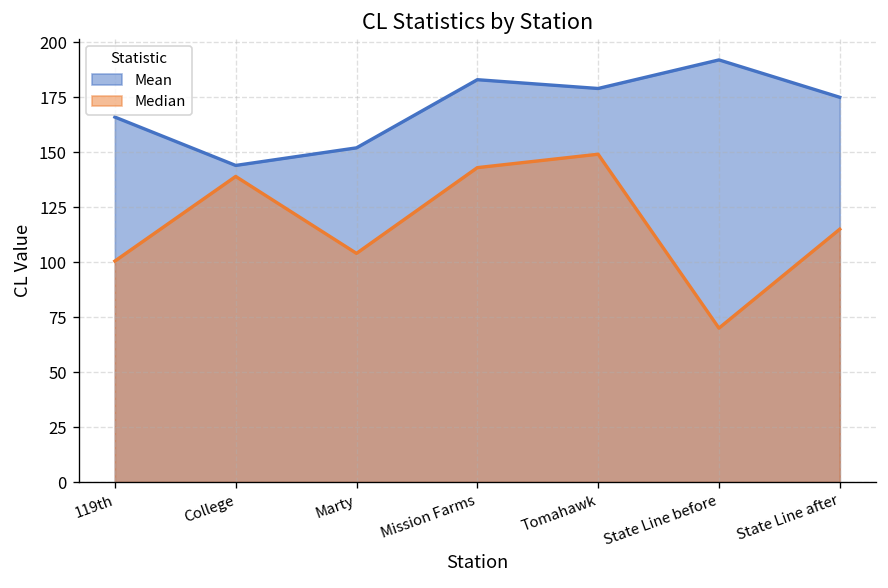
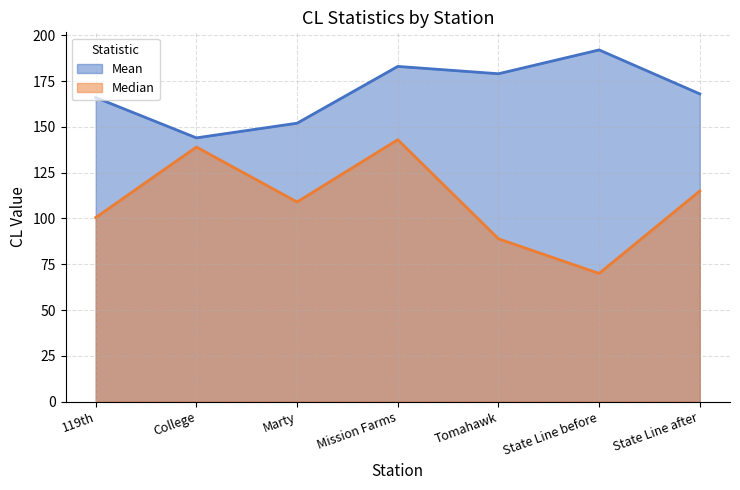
Median, Marty: 104 -> 109
Median, Tomahawk: 149 -> 89
Mean, State Line after: 175 -> 168
